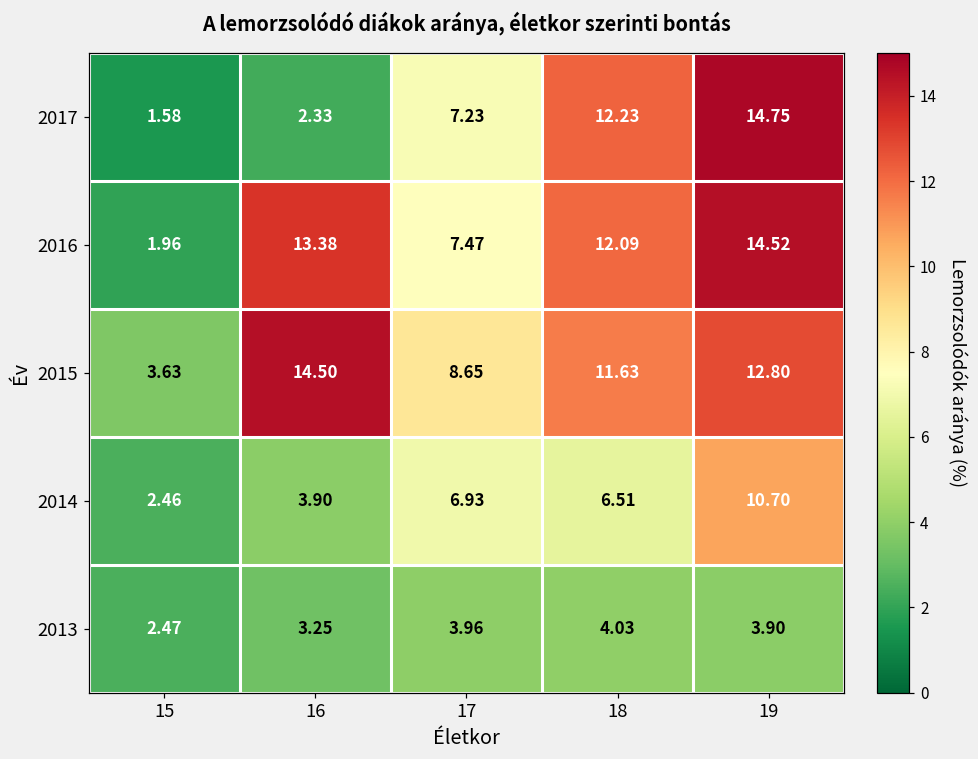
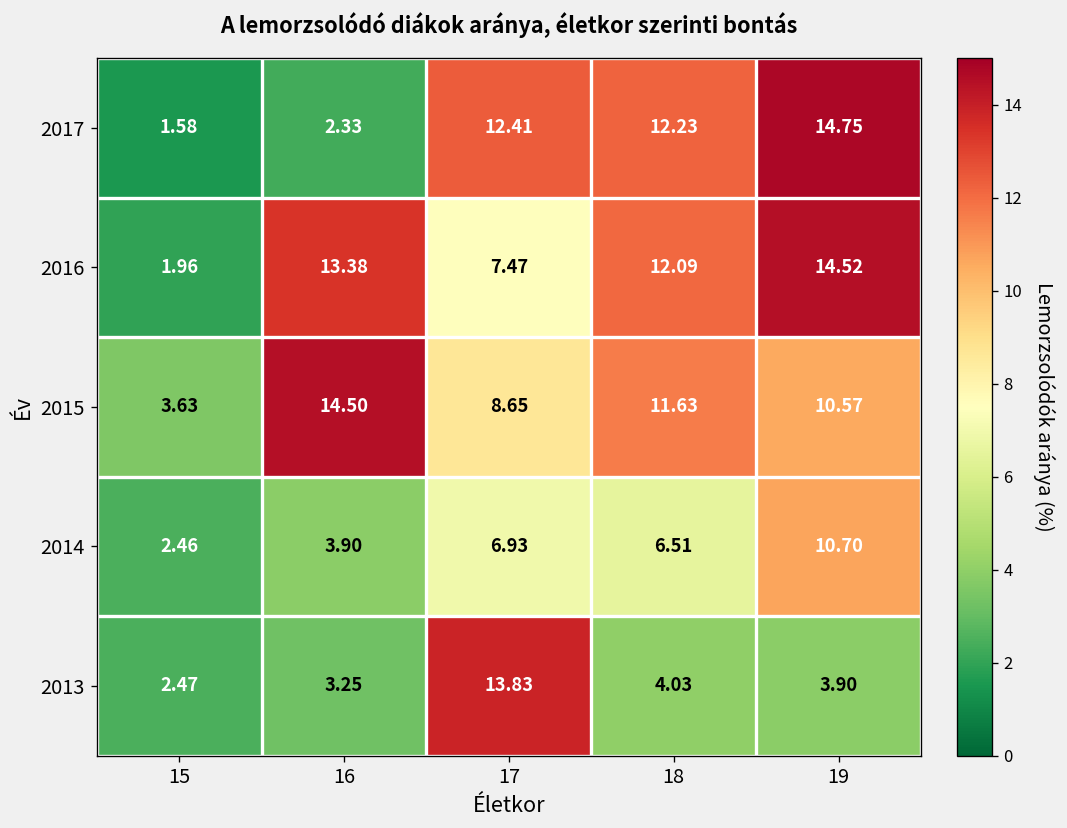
2017, 17: 7.23 -> 12.41
2015, 19: 12.80 -> 10.57
2013, 17: 3.96 -> 13.83
